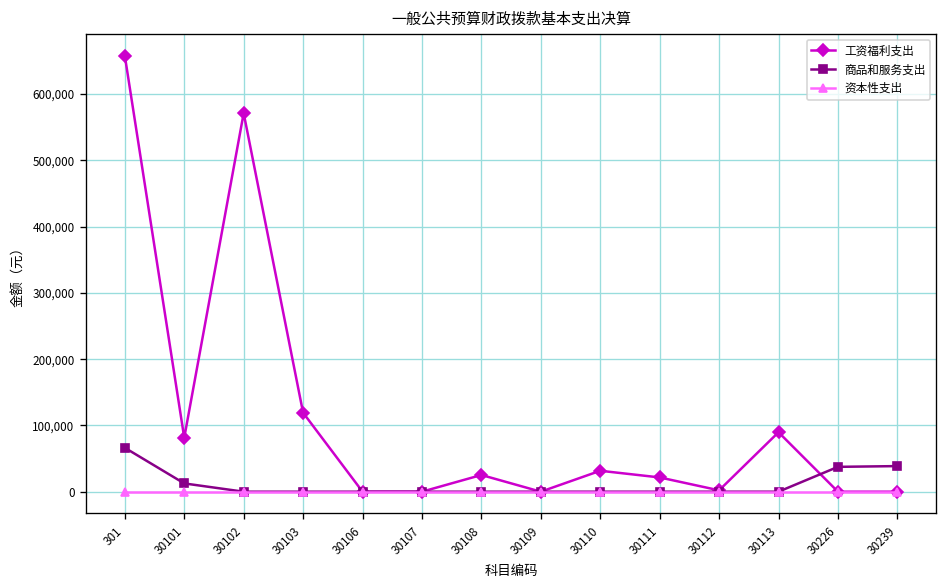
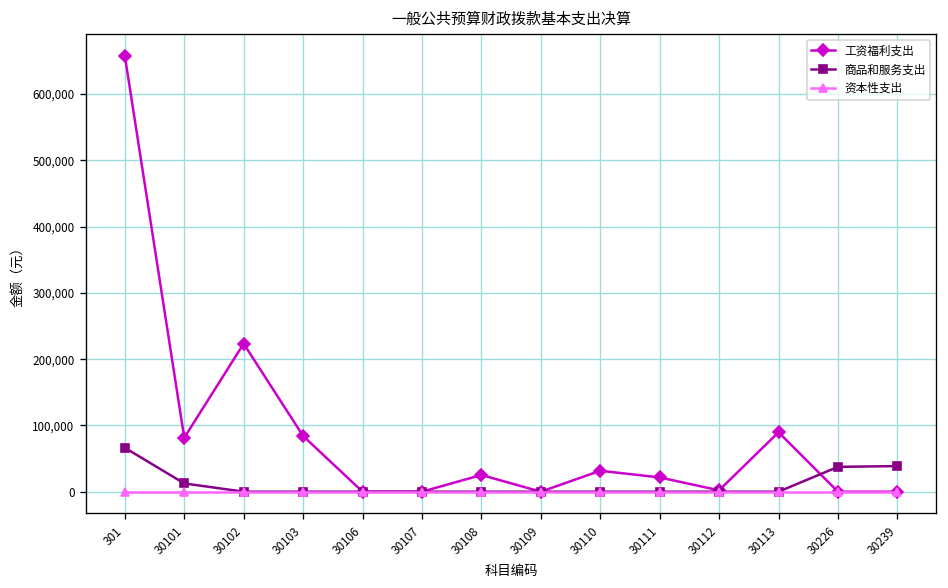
工资福利支出, 30102: 570,000 -> 220,000
工资福利支出, 30103: 120,000 -> 80,000
